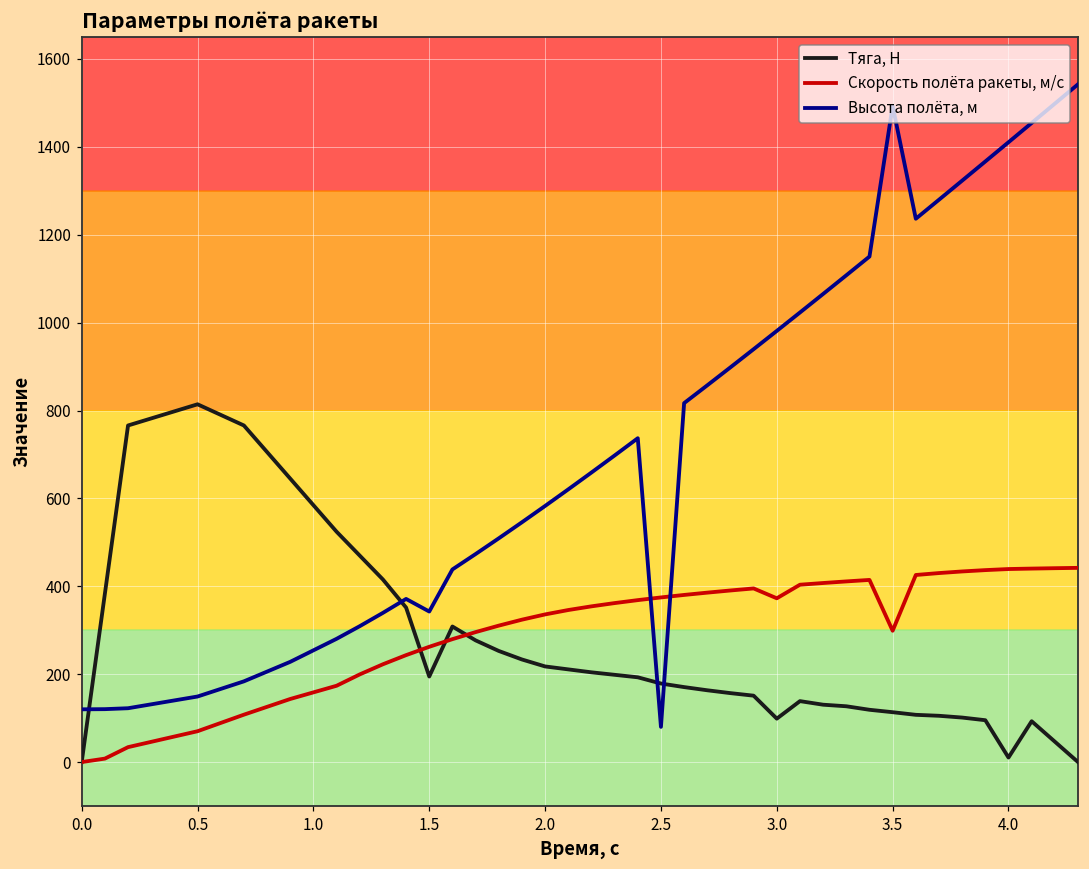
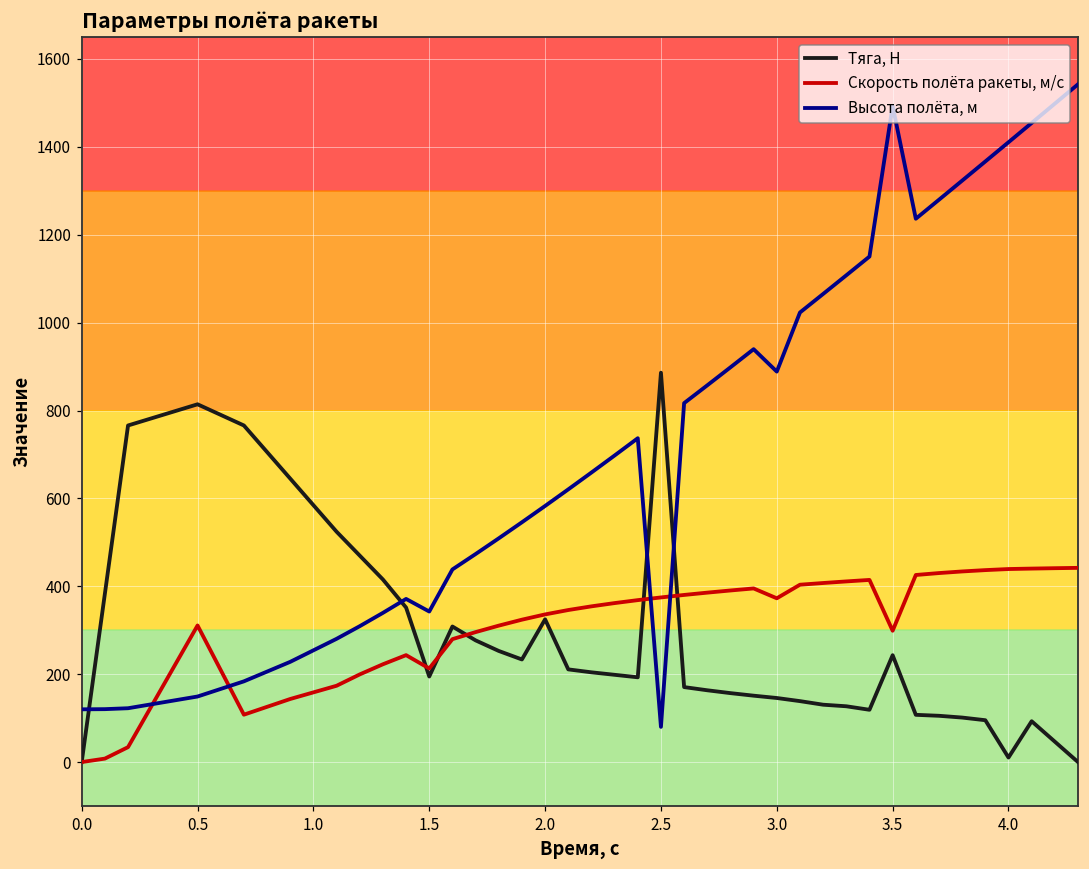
Скорость полёта ракеты, м/с, 0.5: 70 -> 310
Скорость полёта ракеты, м/с, 1.5: 260 -> 210
Тяга, Н, 2.0: 220 -> 320
Тяга, Н, 2.5: 180 -> 890
Тяга, Н, 3.0: 100 -> 150
Высота полёта, м, 3.0: 980 -> 890
Тяга, Н, 3.5: 110 -> 240
